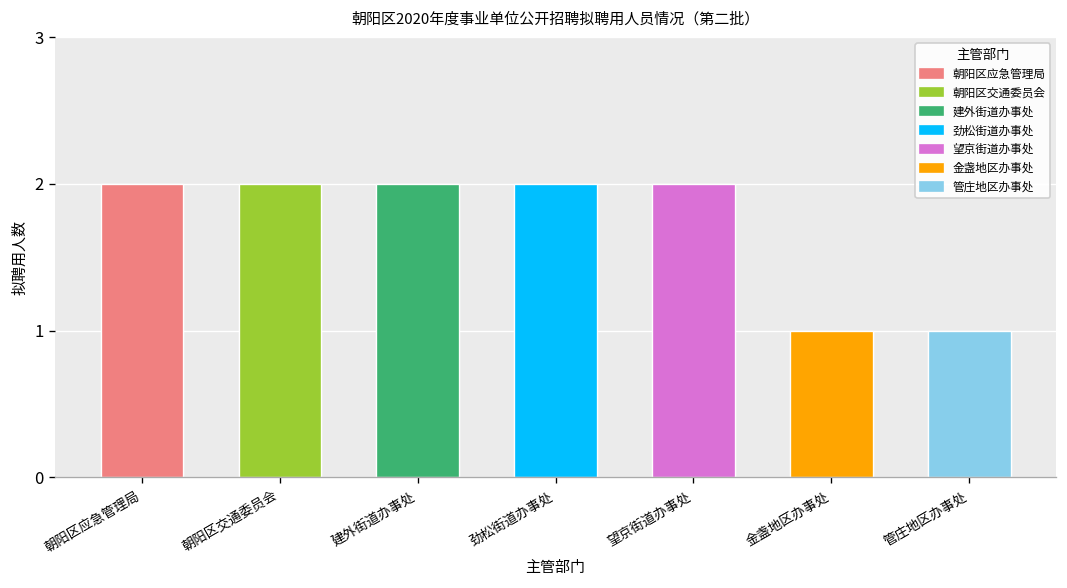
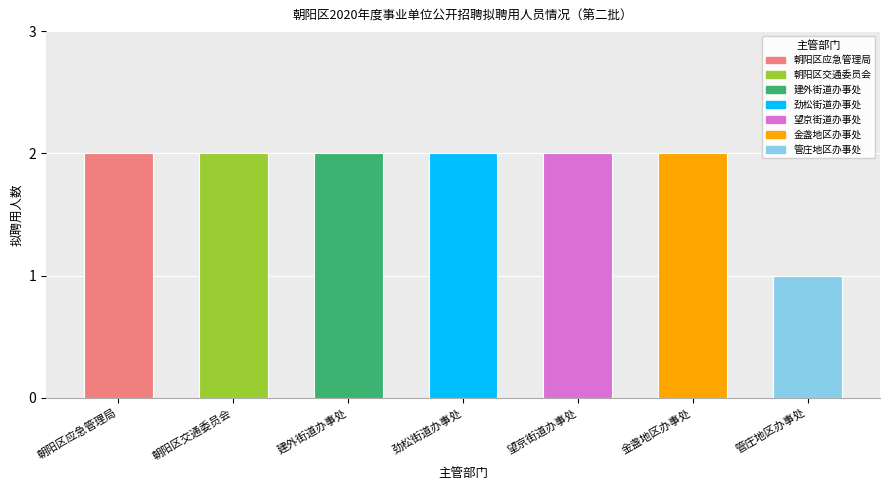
金盏地区办事处, 金盏地区办事处: 1 -> 2
